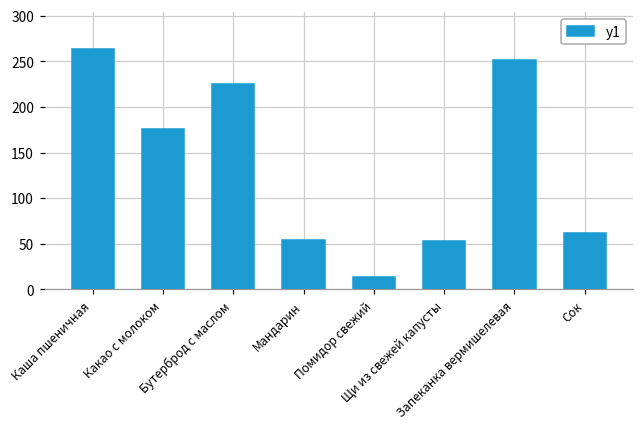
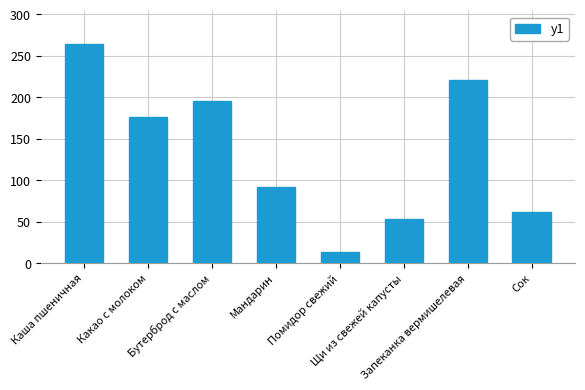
Бутерброд с маслом: 230 -> 200
Мандарин: 50 -> 90
Запеканка вермишелевая: 250 -> 220
